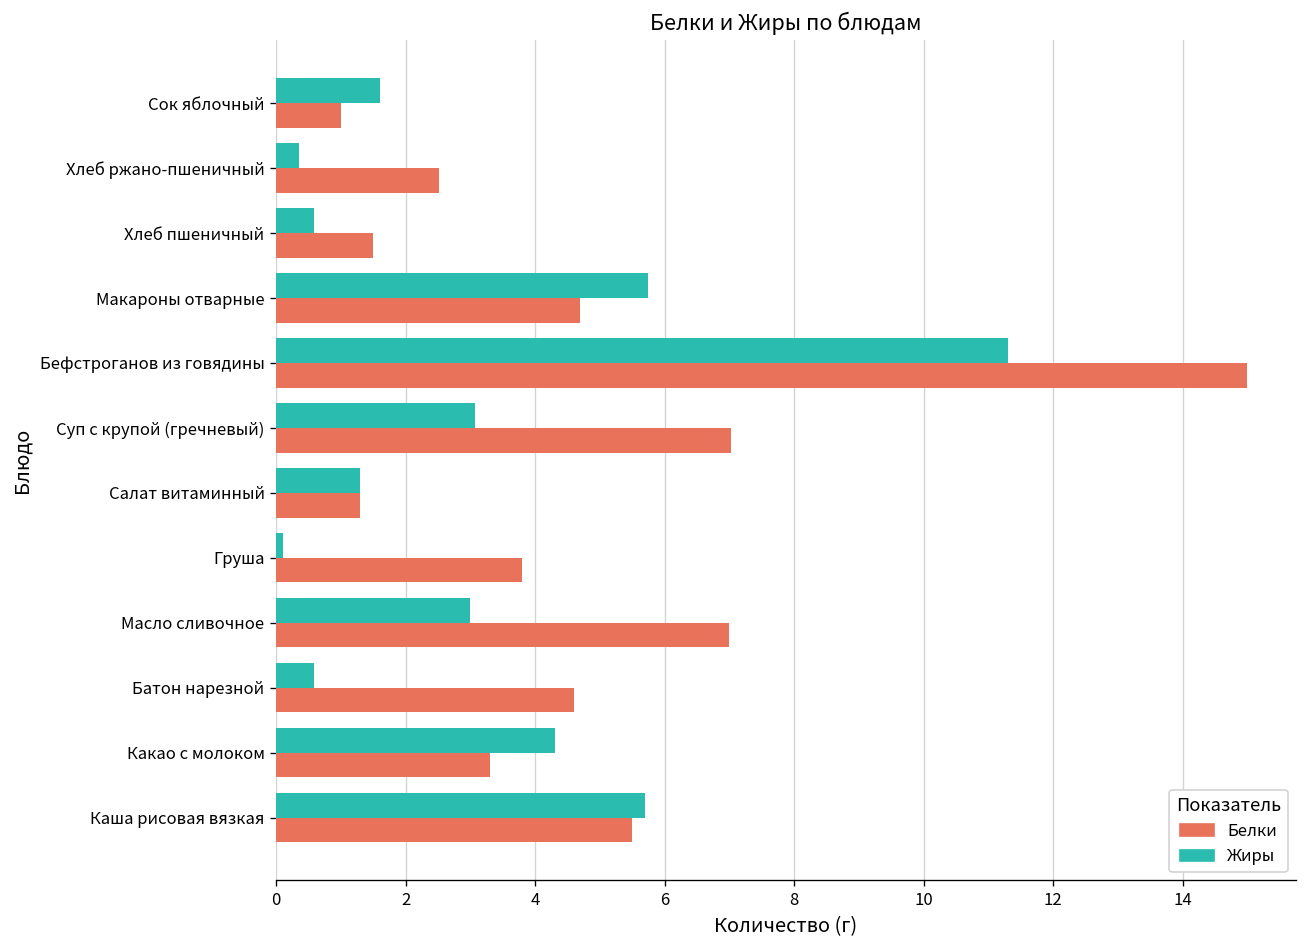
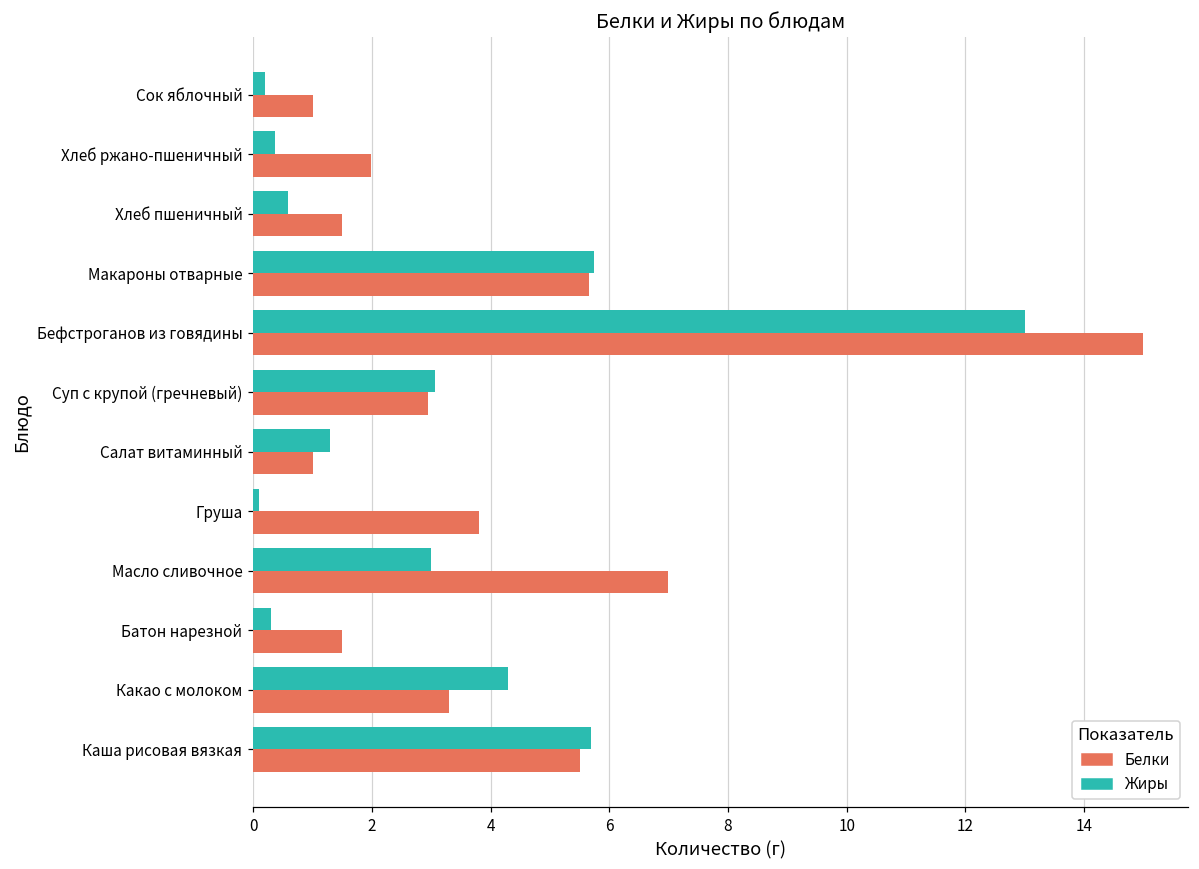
Жиры, Сок яблочный: 1.6 -> 0.2
Белки, Хлеб ржано-пшеничный: 2.5 -> 2.0
Белки, Макароны отварные: 4.7 -> 5.7
Жиры, Бефстроганов из говядины: 11.3 -> 13.0
Белки, Суп с крупой (гречневый): 7.0 -> 3.0
Белки, Салат витаминный: 1.3 -> 1.0
Жиры, Батон нарезной: 0.6 -> 0.3
Белки, Батон нарезной: 4.6 -> 1.5
